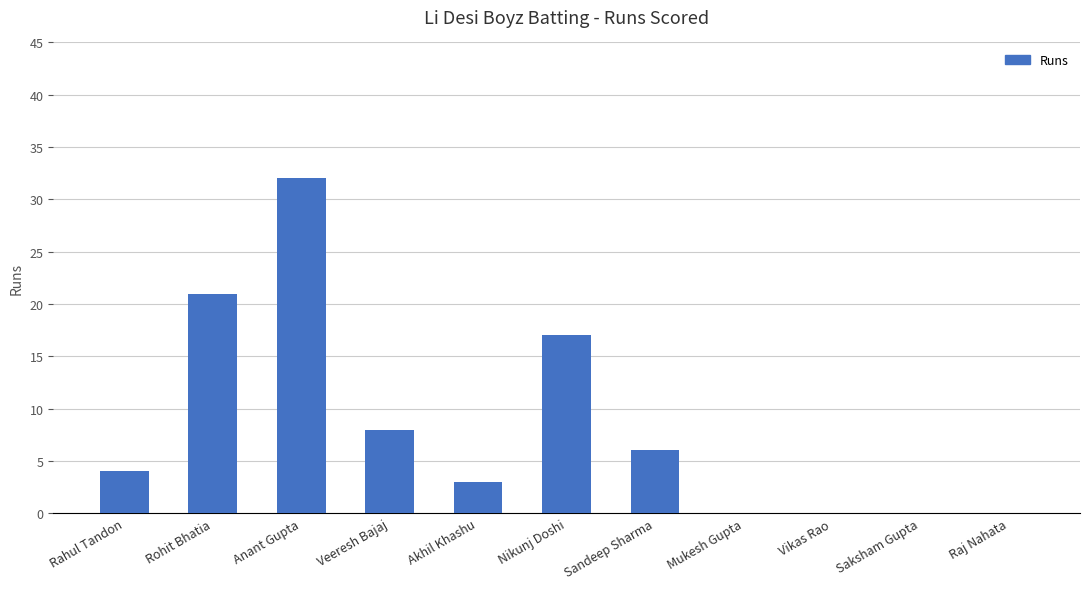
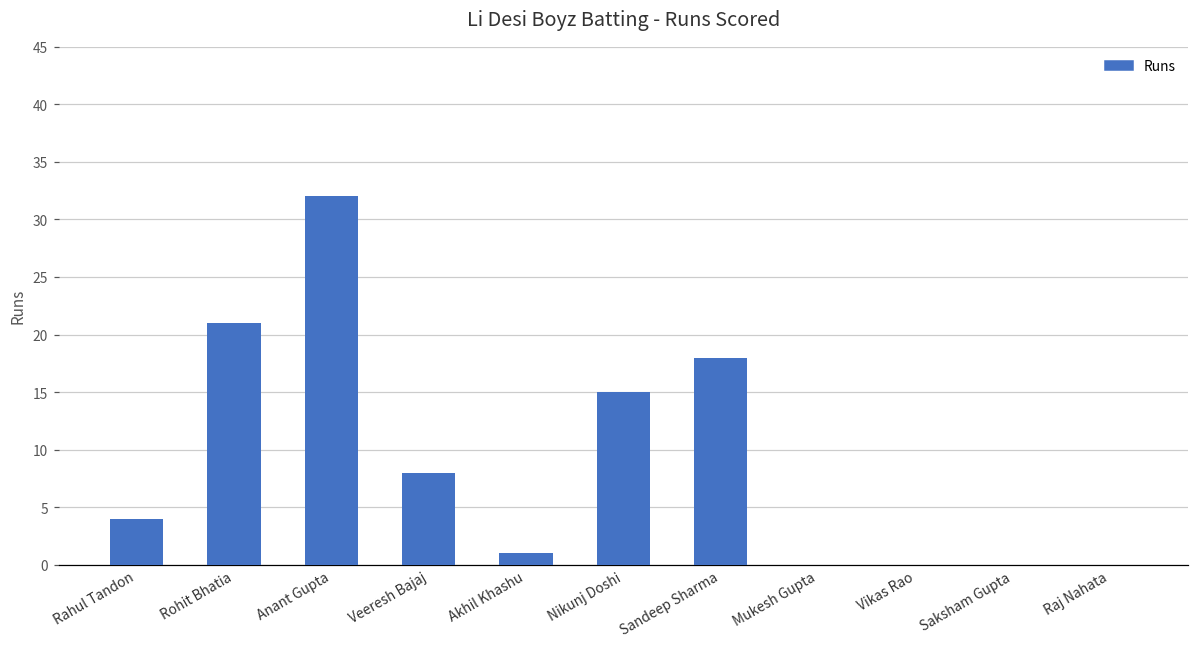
Akhil Khashu: 3 -> 1
Nikunj Doshi: 17 -> 15
Sandeep Sharma: 6 -> 18
